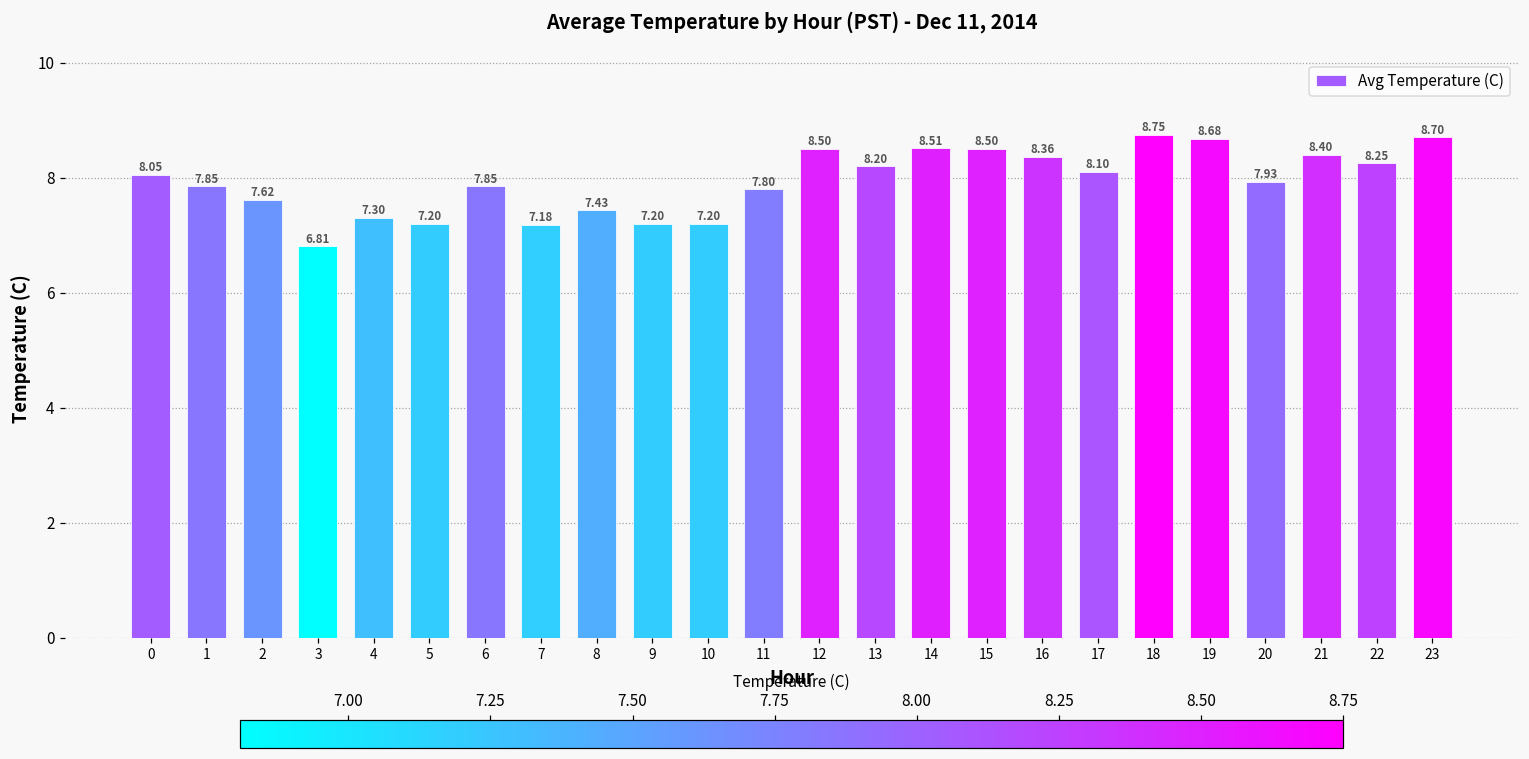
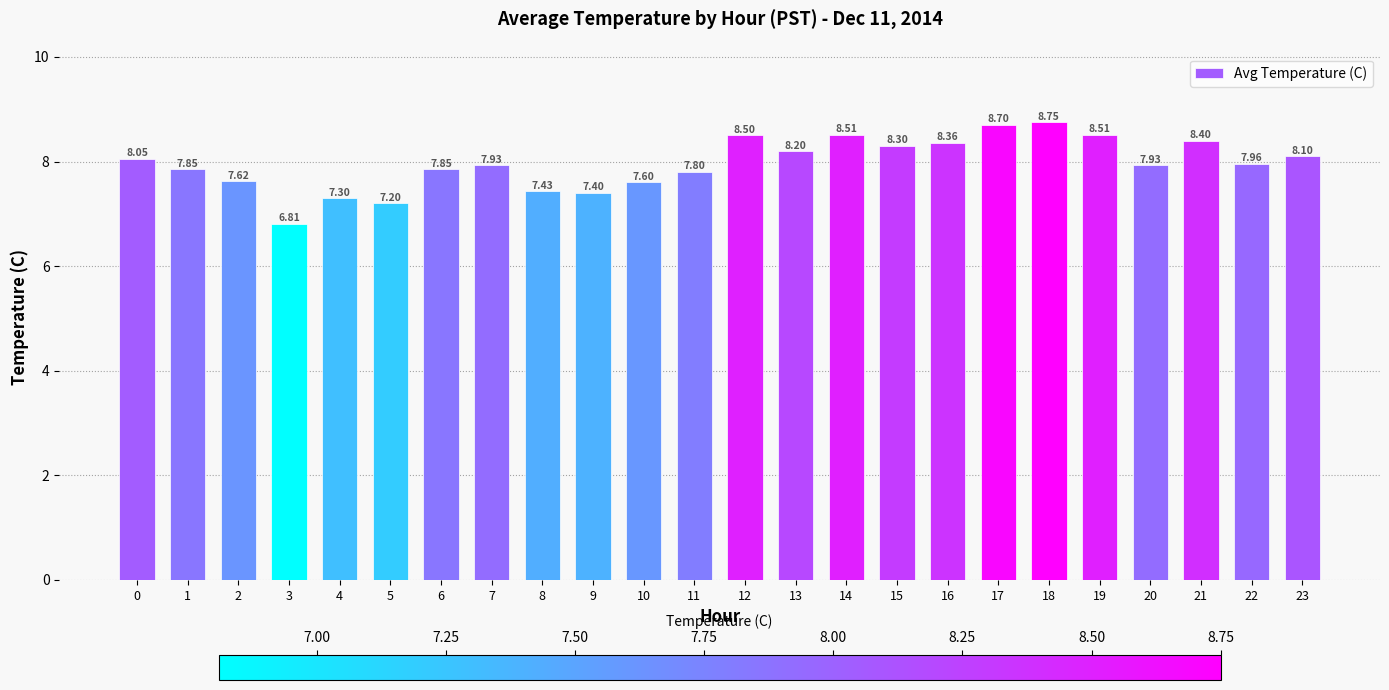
7: 7.18 -> 7.93
9: 7.20 -> 7.40
10: 7.20 -> 7.60
15: 8.50 -> 8.30
17: 8.10 -> 8.70
19: 8.68 -> 8.51
22: 8.25 -> 7.96
23: 8.70 -> 8.10
